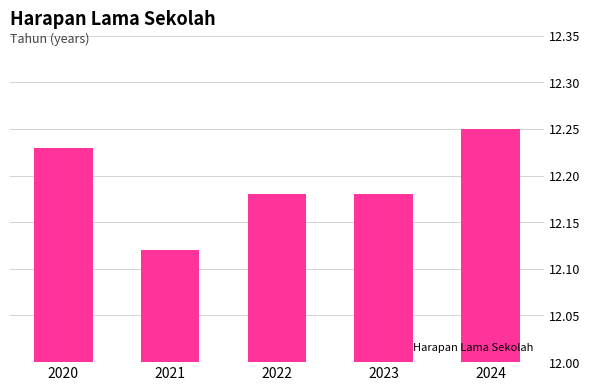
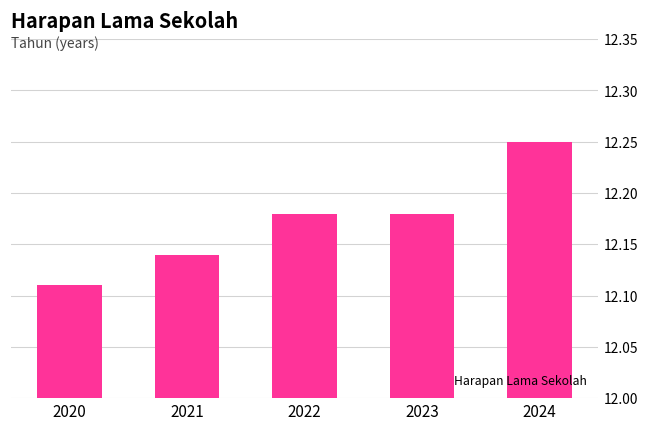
2020: 12.23 -> 12.11
2021: 12.12 -> 12.14
